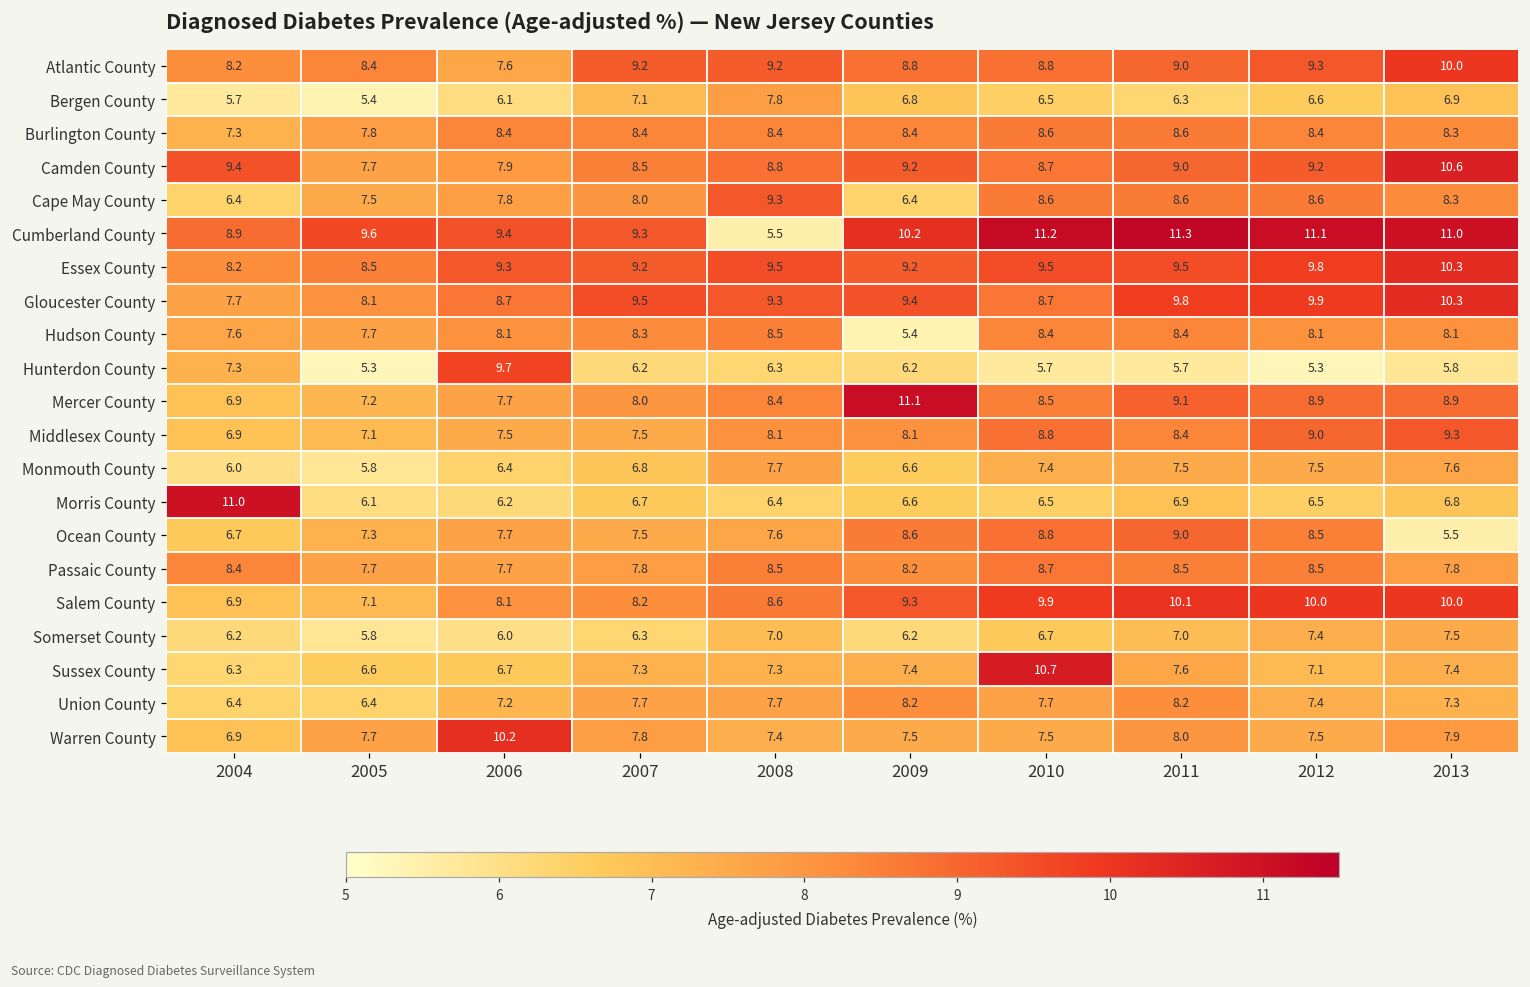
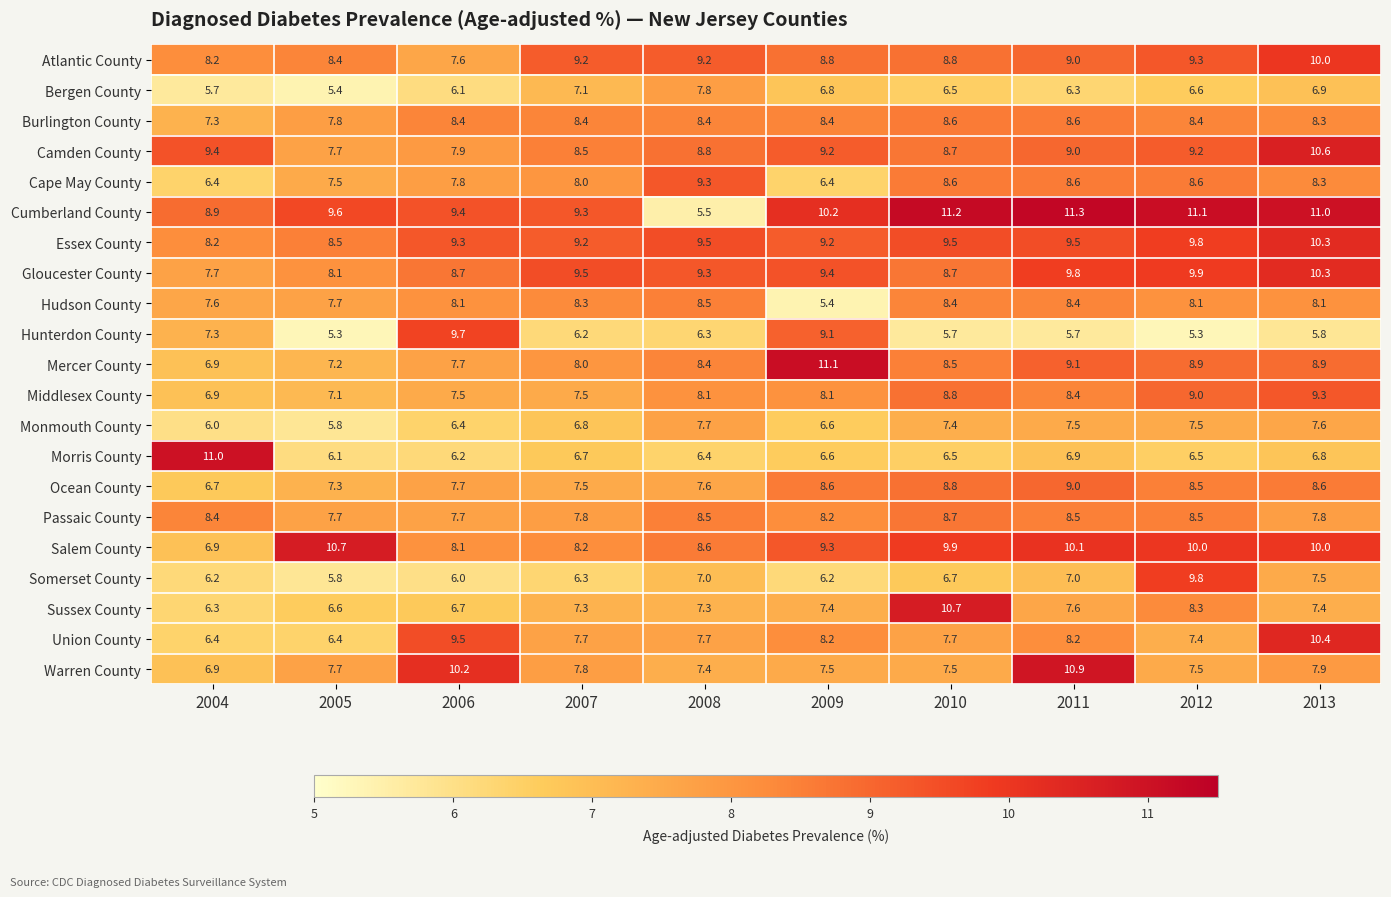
Hunterdon County, 2009: 6.2 -> 9.1
Ocean County, 2013: 5.5 -> 8.6
Salem County, 2005: 7.1 -> 10.7
Somerset County, 2012: 7.4 -> 9.8
Sussex County, 2012: 7.1 -> 8.3
Union County, 2006: 7.2 -> 9.5
Union County, 2013: 7.3 -> 10.4
Warren County, 2011: 8.0 -> 10.9
